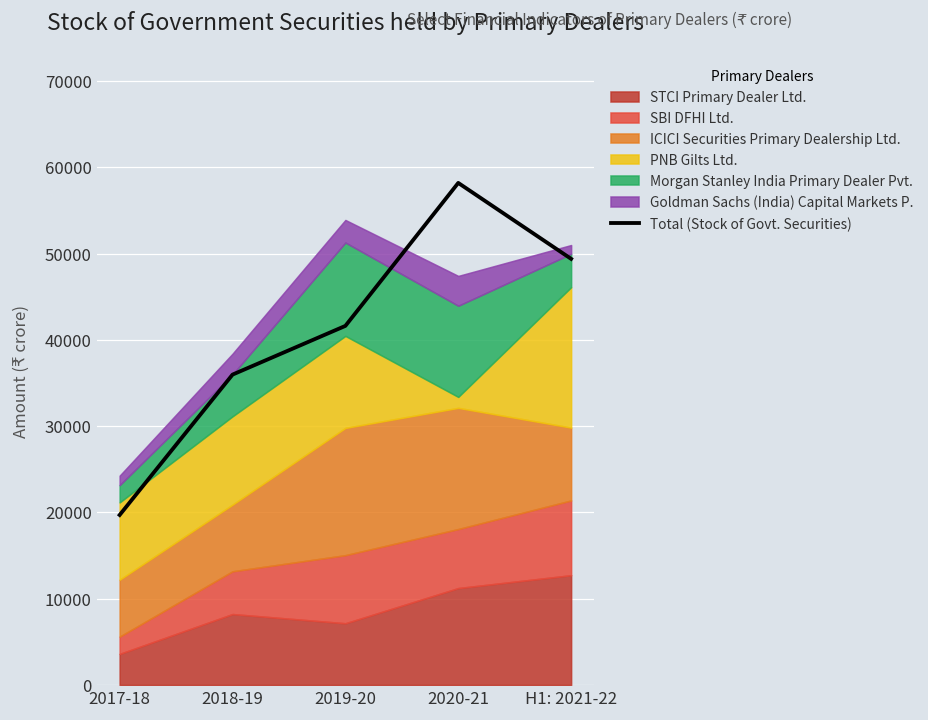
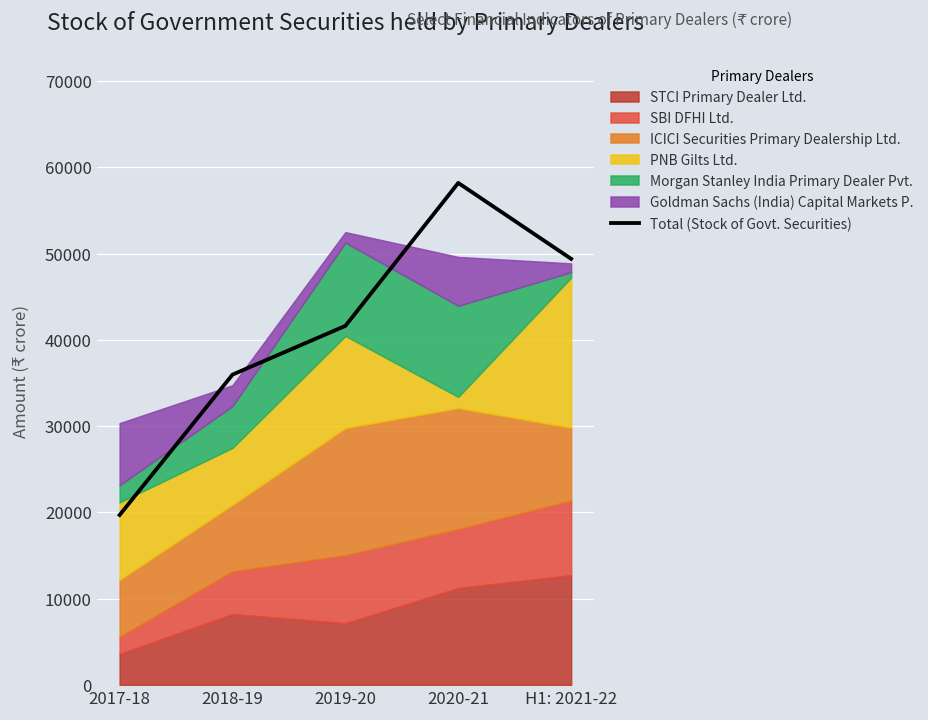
Goldman Sachs (India) Capital Markets P., 2017-18: 1000 -> 7000
PNB Gilts Ltd., 2018-19: 10000 -> 7000
Goldman Sachs (India) Capital Markets P., 2019-20: 3000 -> 1000
Goldman Sachs (India) Capital Markets P., 2020-21: 3000 -> 6000
PNB Gilts Ltd., H1: 2021-22: 16000 -> 17000
Morgan Stanley India Primary Dealer Pvt., H1: 2021-22: 4000 -> 1000
